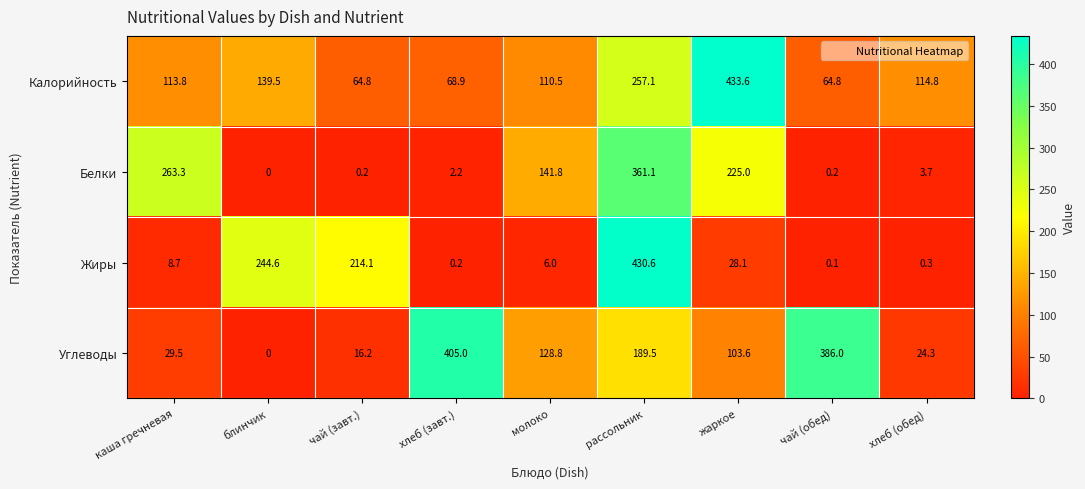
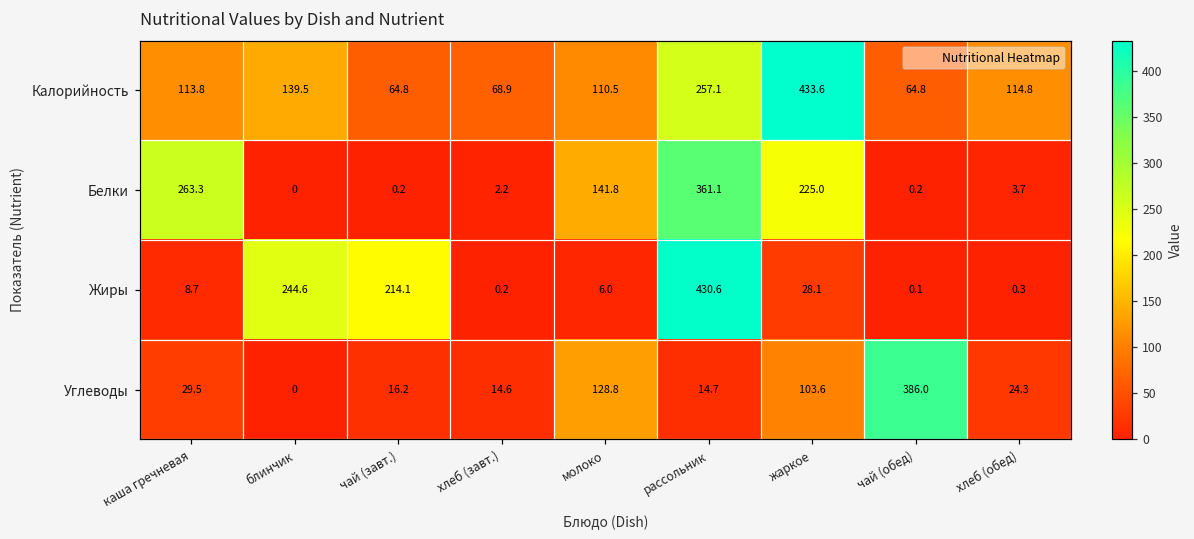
Углеводы, хлеб (завт.): 405.0 -> 14.6
Углеводы, рассольник: 189.5 -> 14.7
